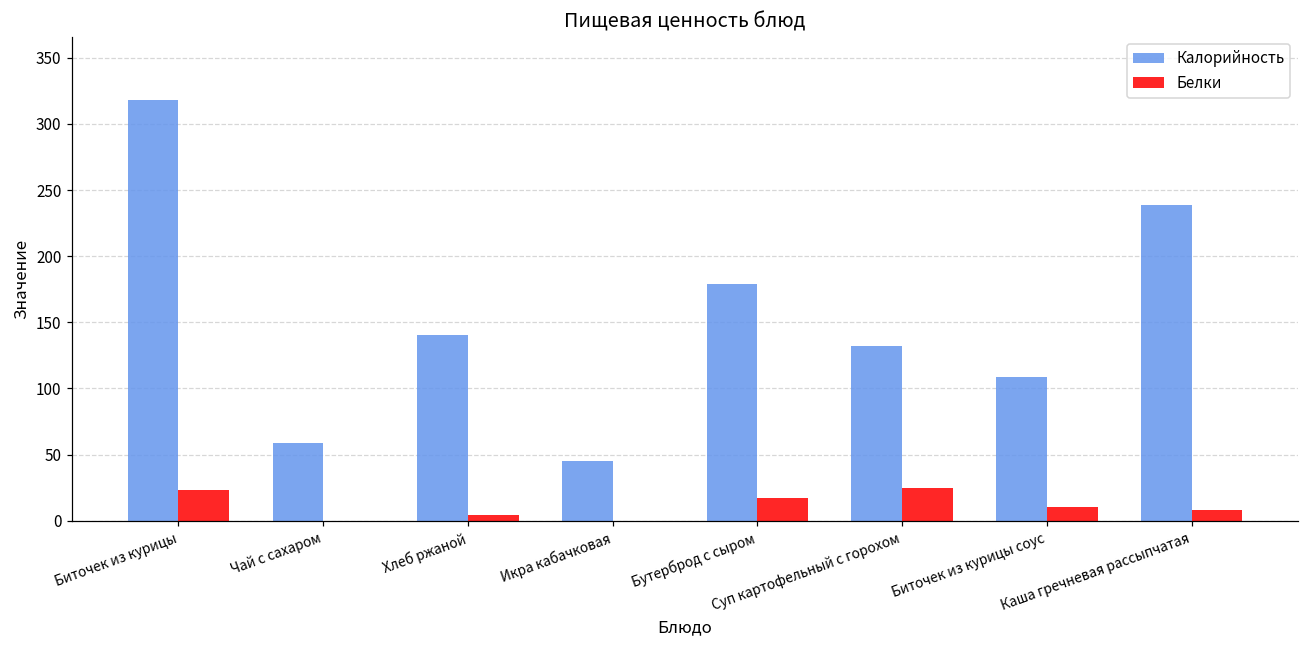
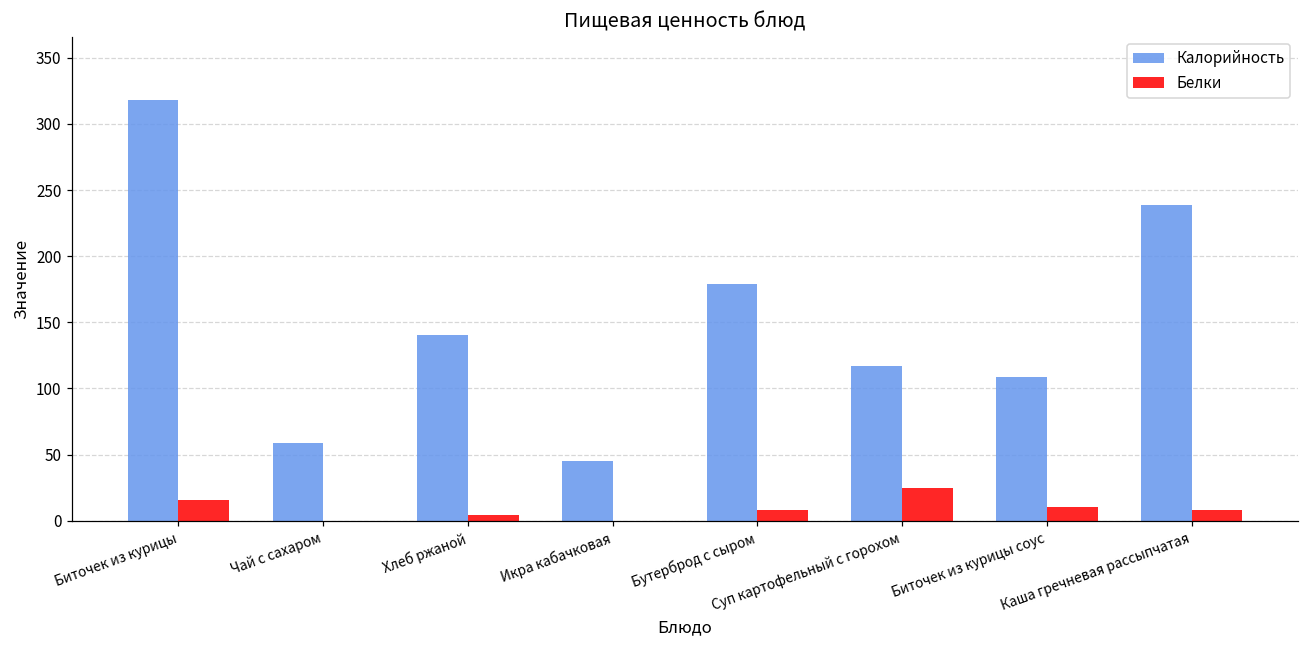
Белки, Биточек из курицы: 23 -> 16
Белки, Бутерброд с сыром: 17 -> 8
Калорийность, Суп картофельный с горохом: 132 -> 117
